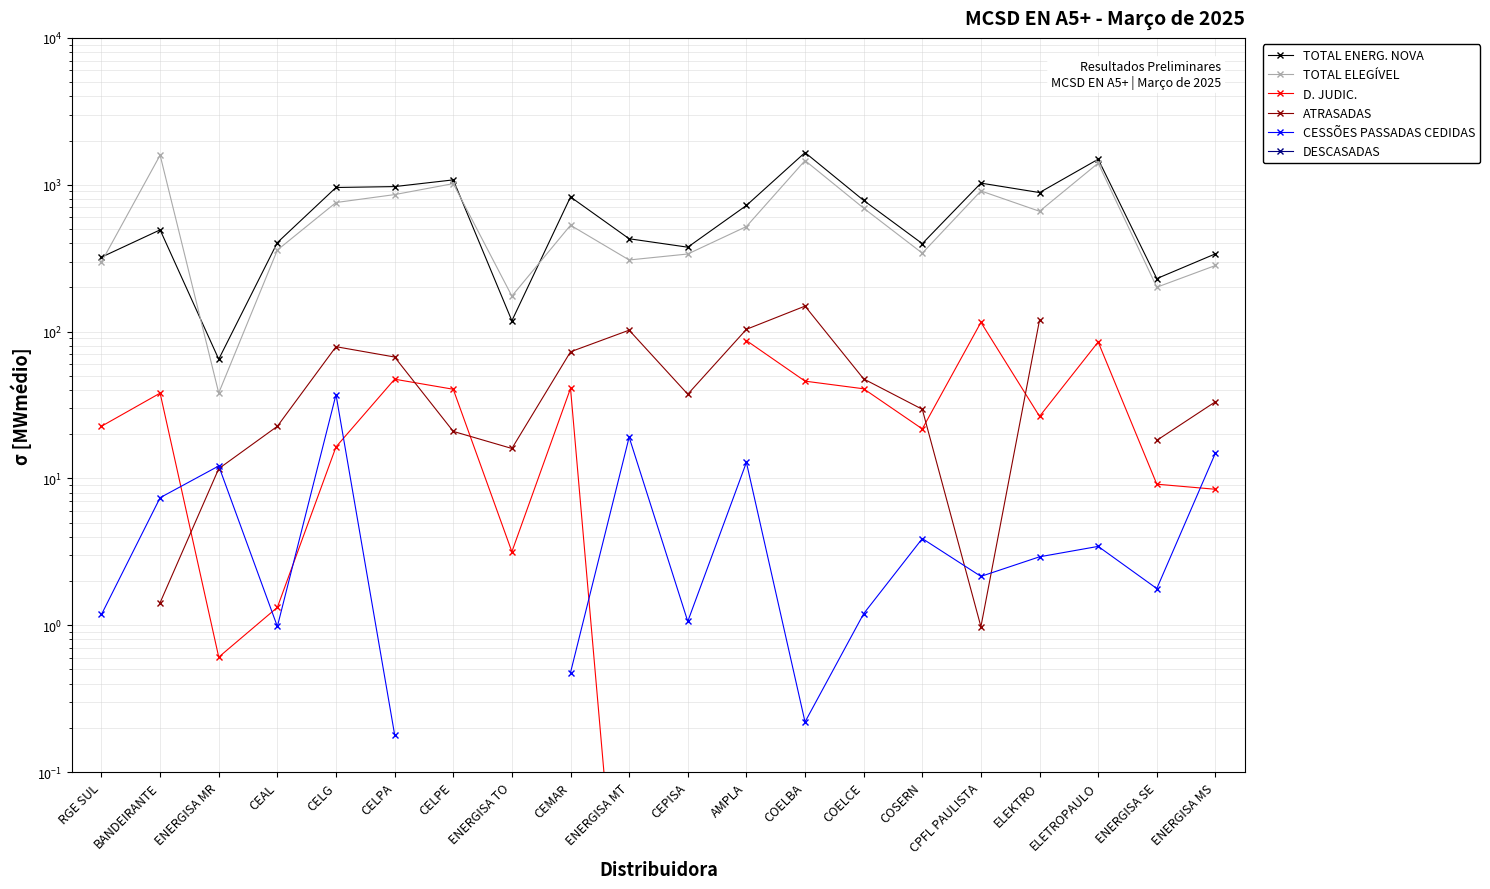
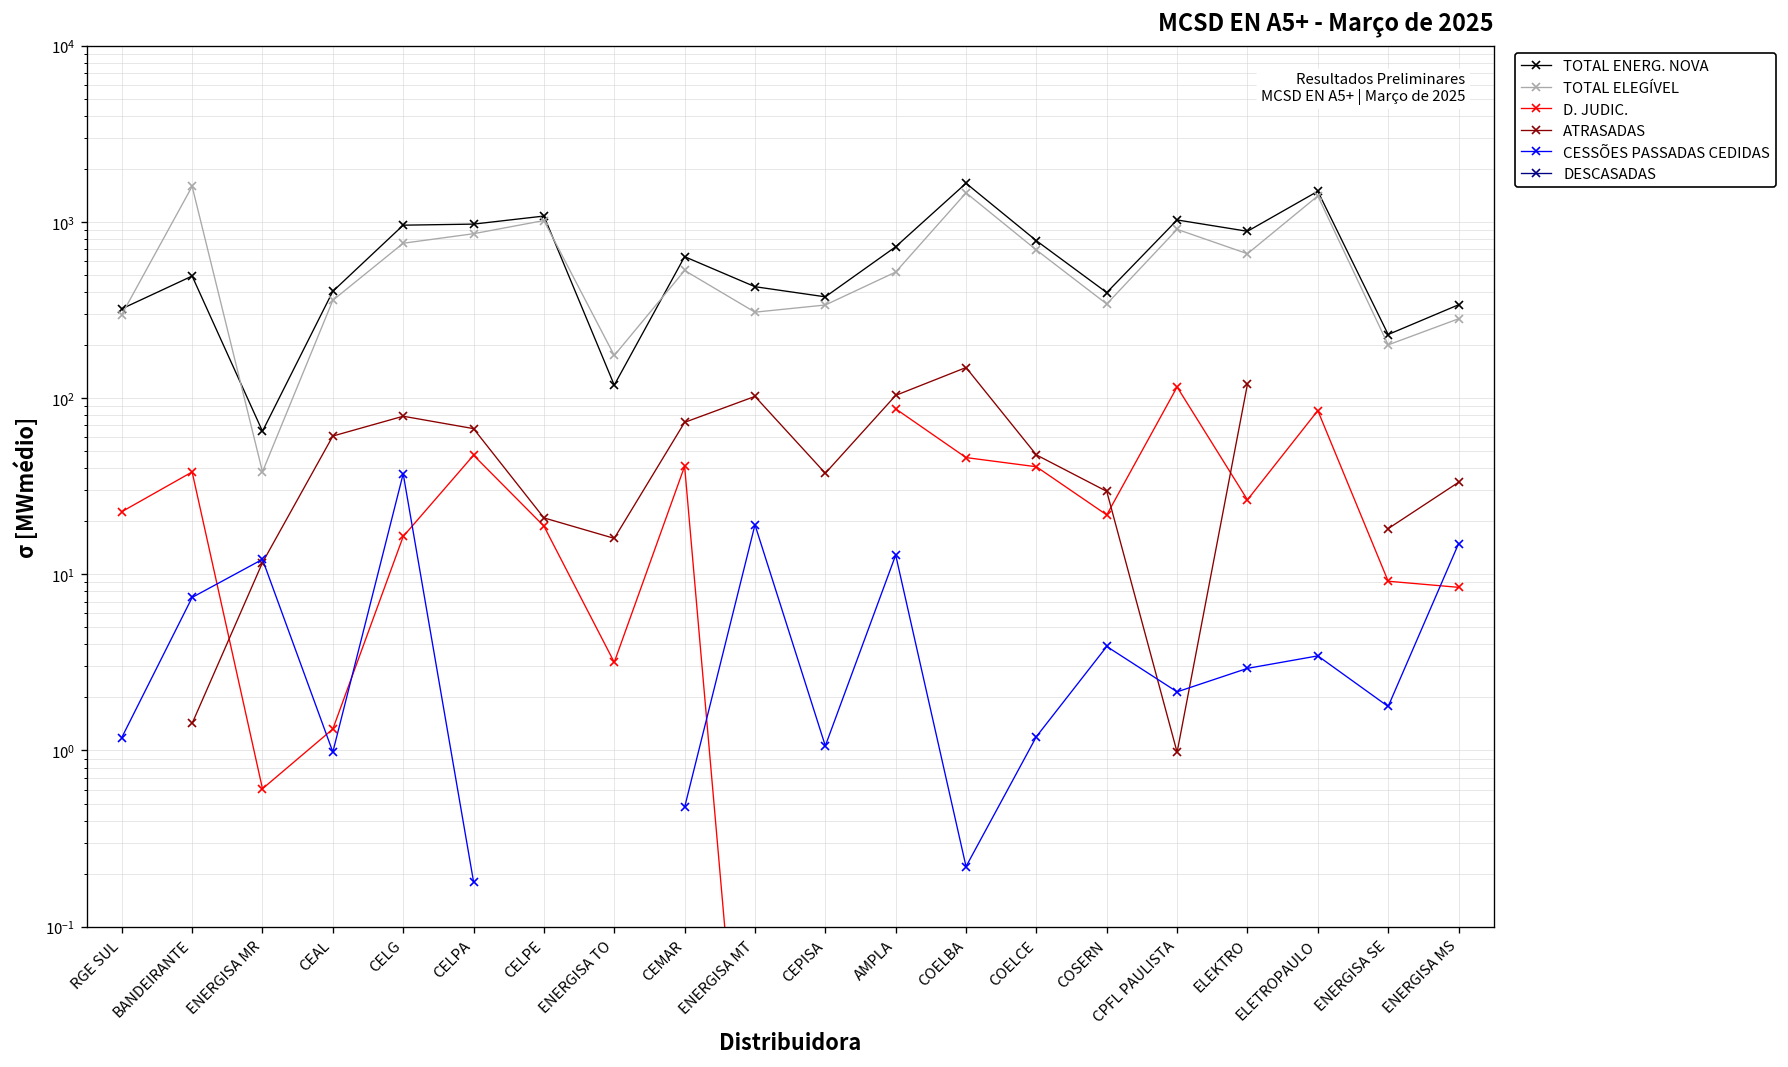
ATRASADAS, CEAL: 23 -> 61
D. JUDIC., CELPE: 40 -> 19
TOTAL ENERG. NOVA, CEMAR: 800 -> 630
